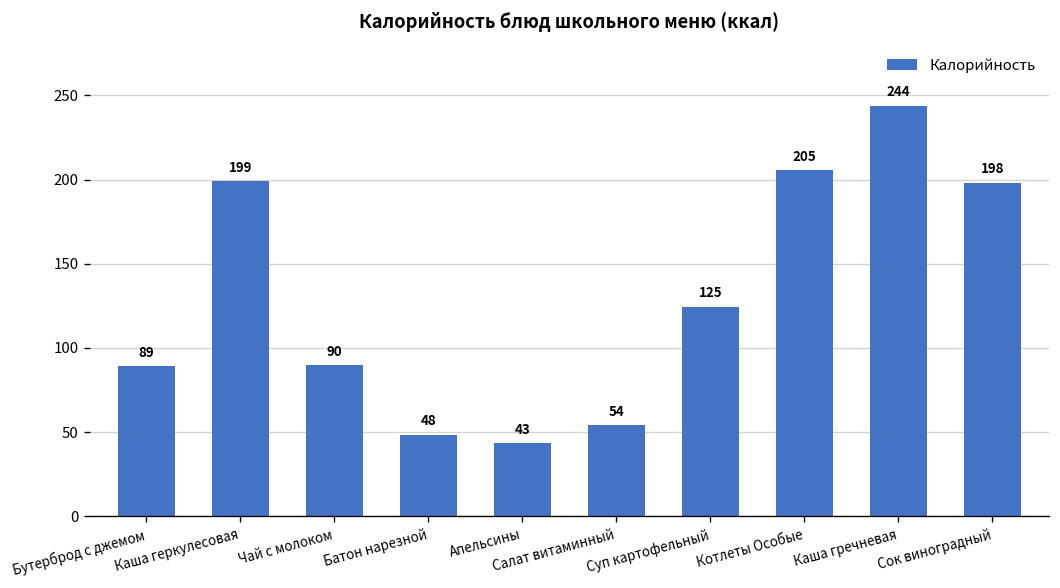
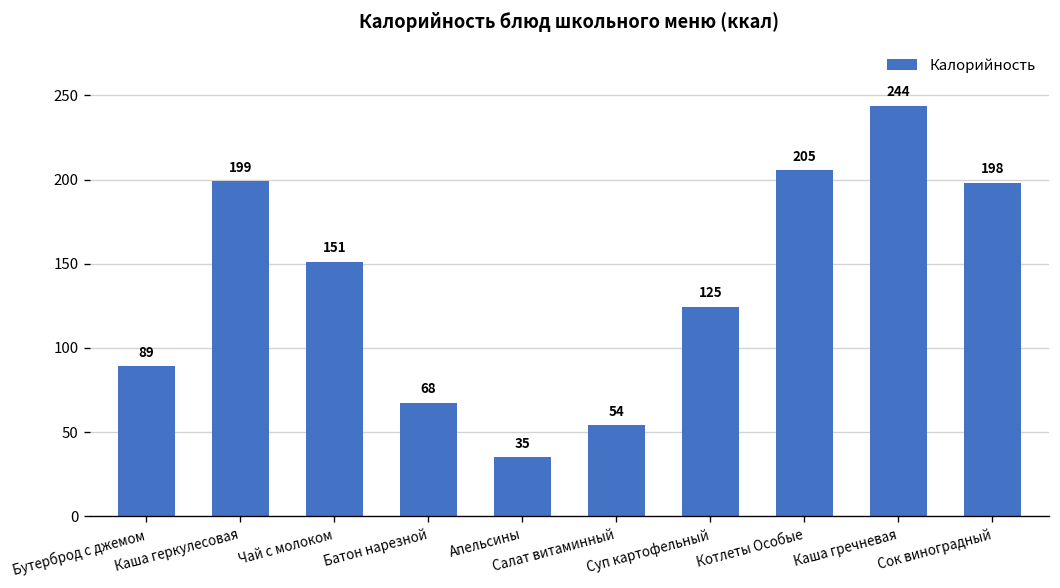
Чай с молоком: 90 -> 151
Батон нарезной: 48 -> 68
Апельсины: 43 -> 35
